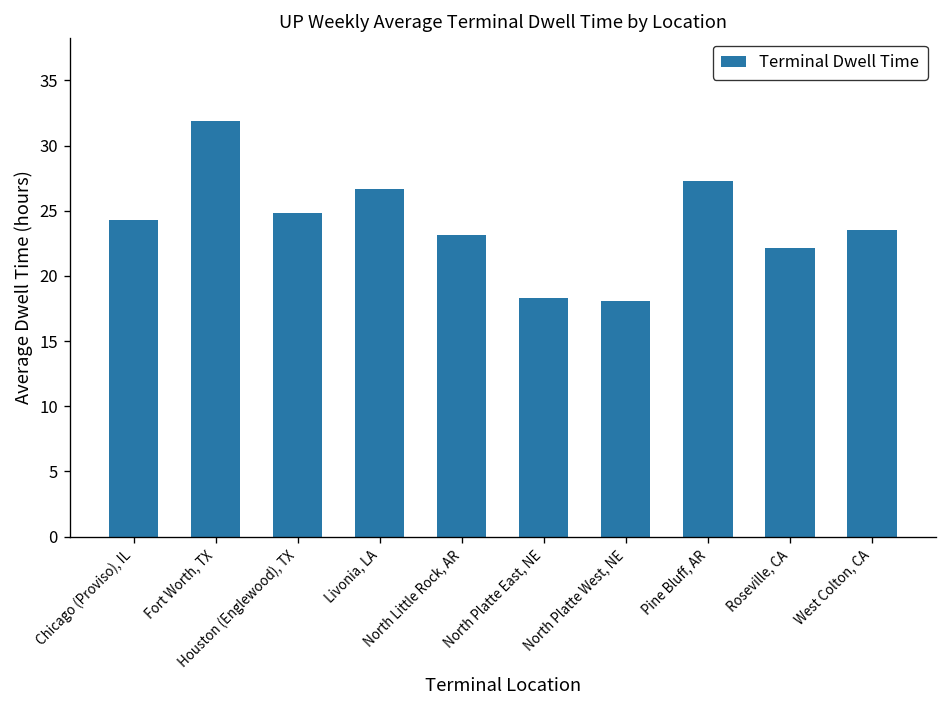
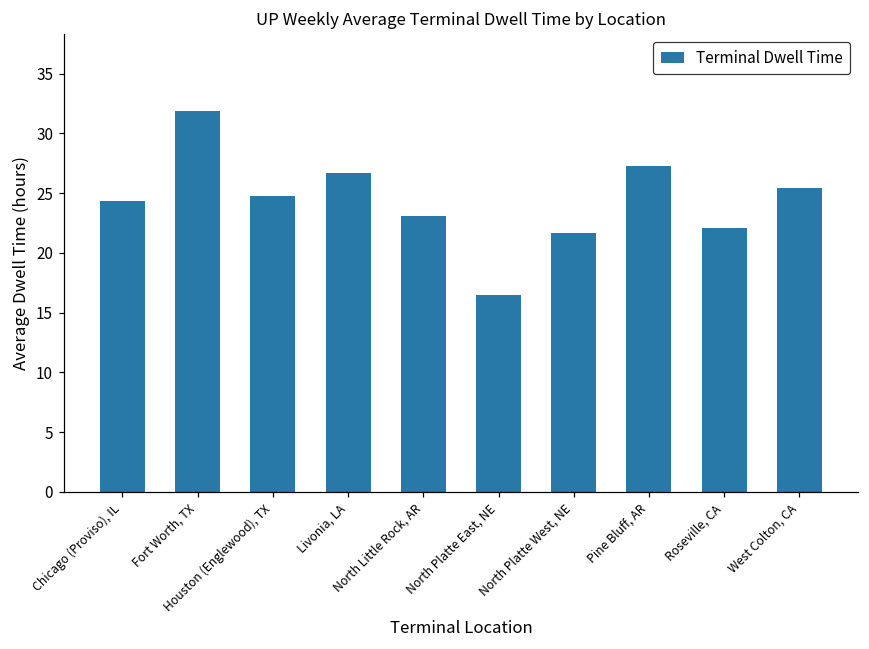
North Platte East, NE: 18.3 -> 16.5
North Platte West, NE: 18.1 -> 21.7
West Colton, CA: 23.5 -> 25.4
